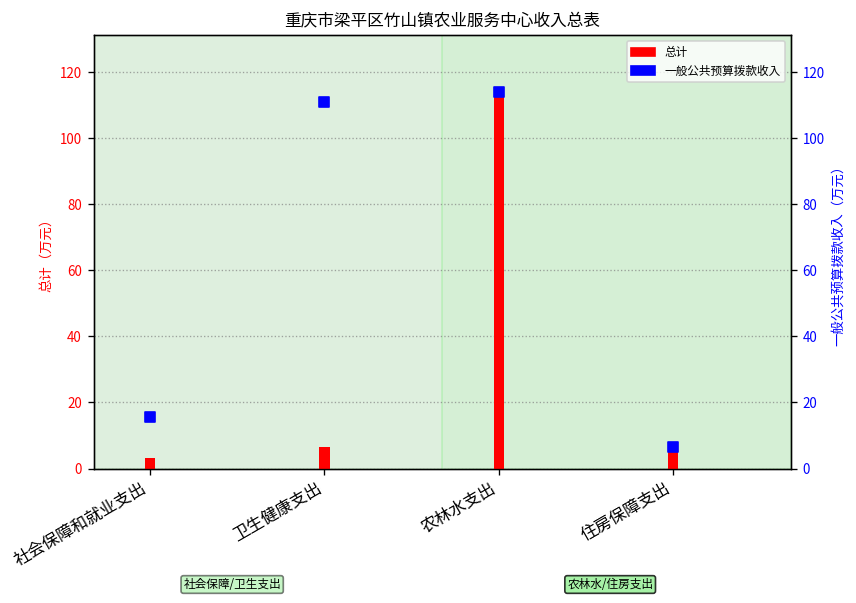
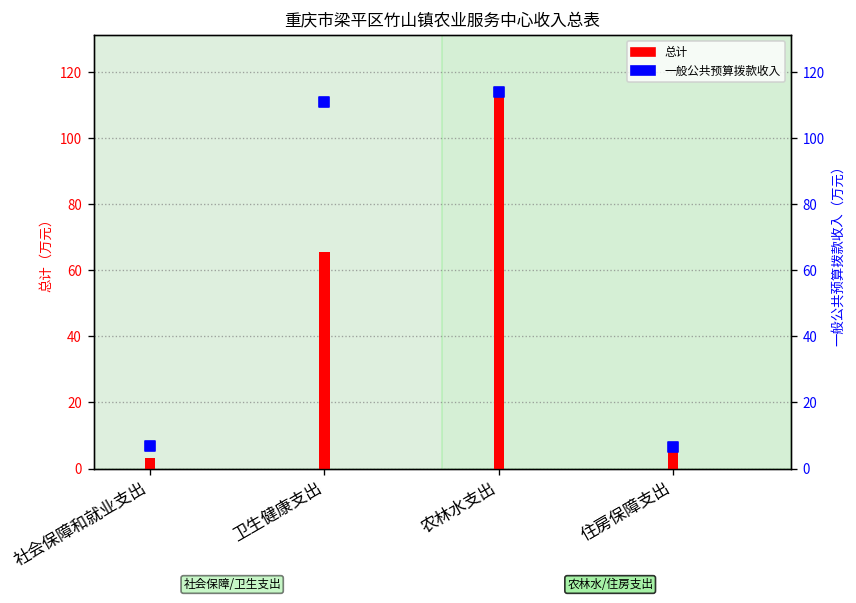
总计, 卫生健康支出: 7 -> 66
一般公共预算拨款收入, 社会保障和就业支出: 16 -> 7
